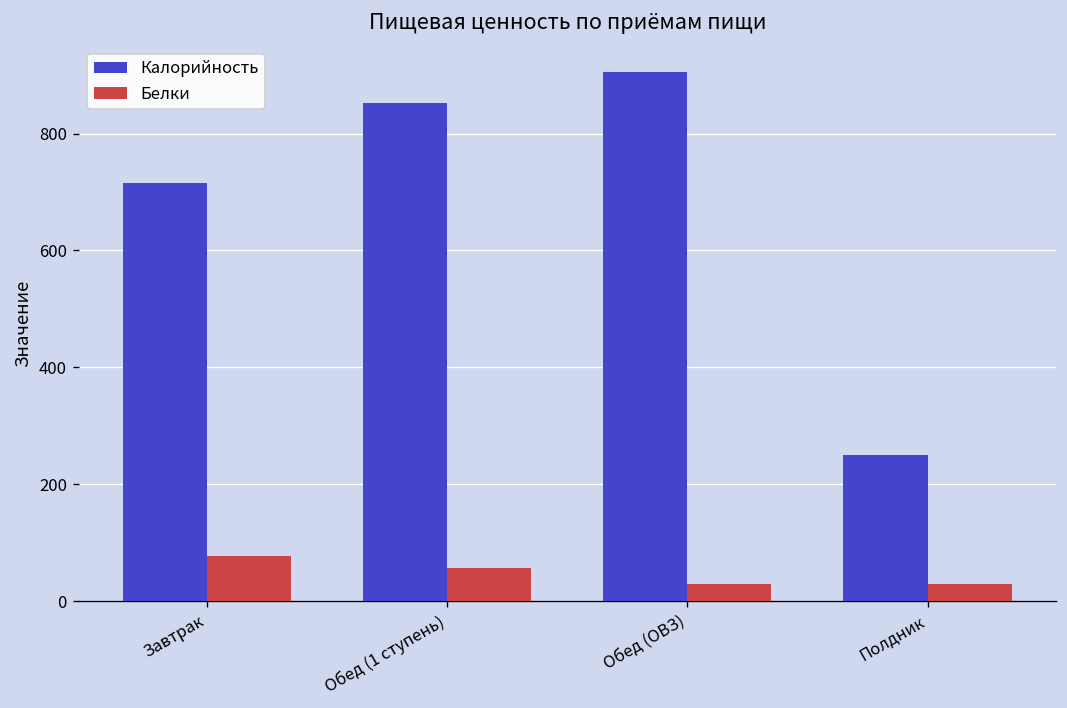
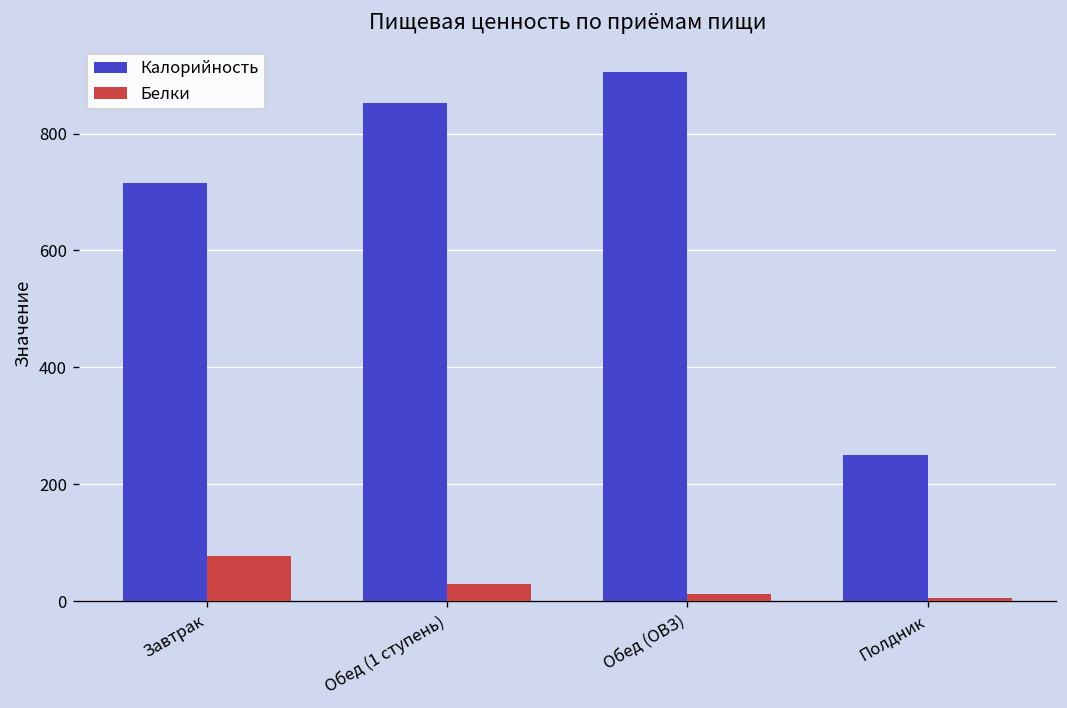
Белки, Обед (1 ступень): 60 -> 30
Белки, Обед (ОВЗ): 30 -> 10
Белки, Полдник: 30 -> 10
